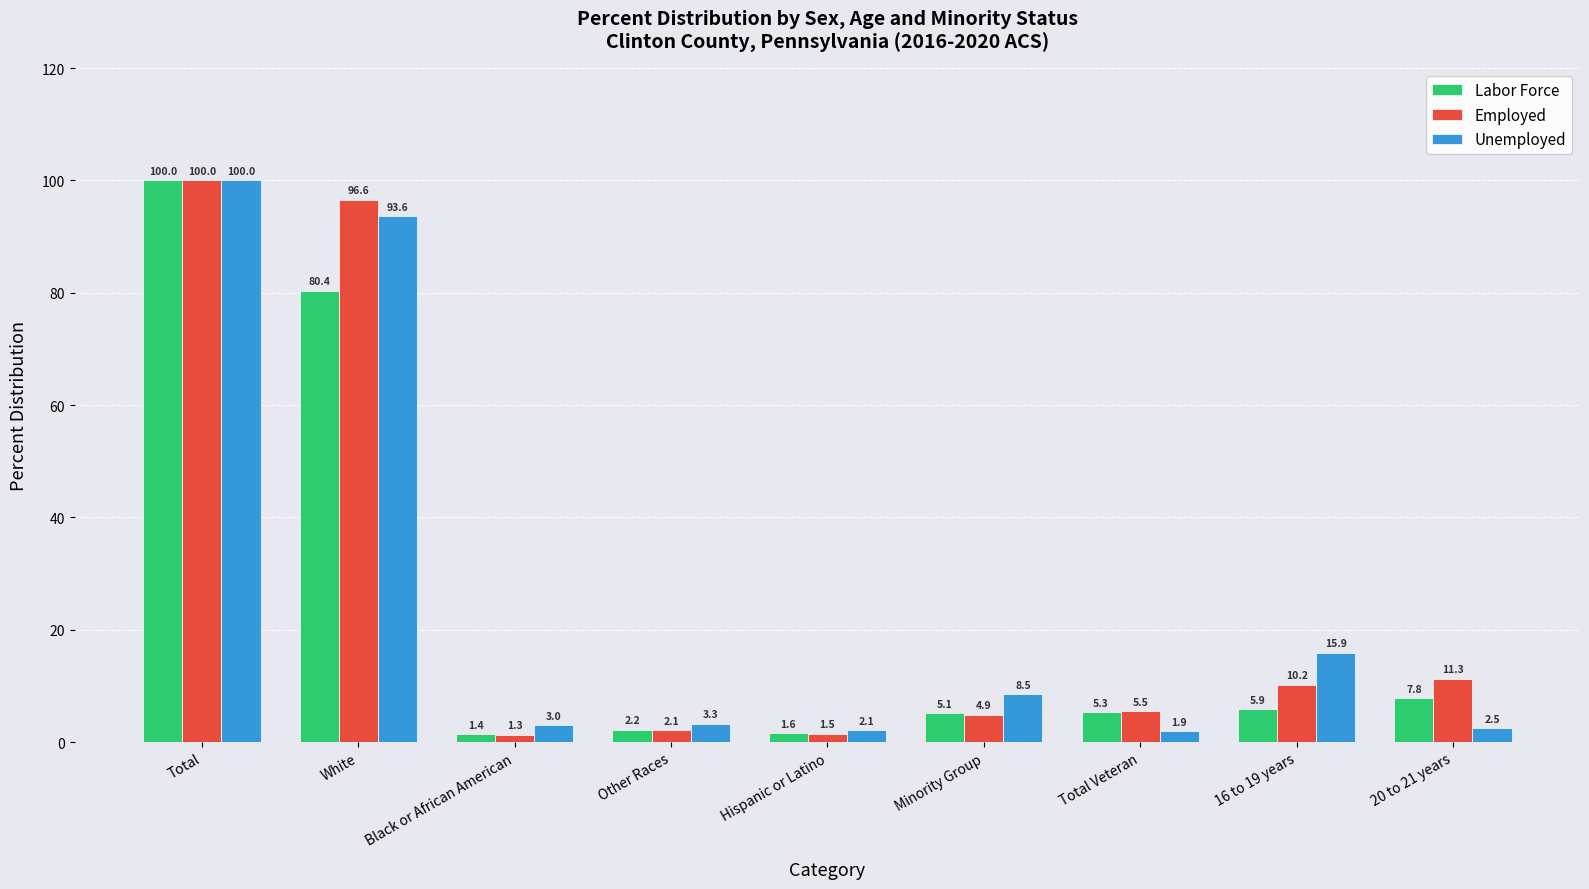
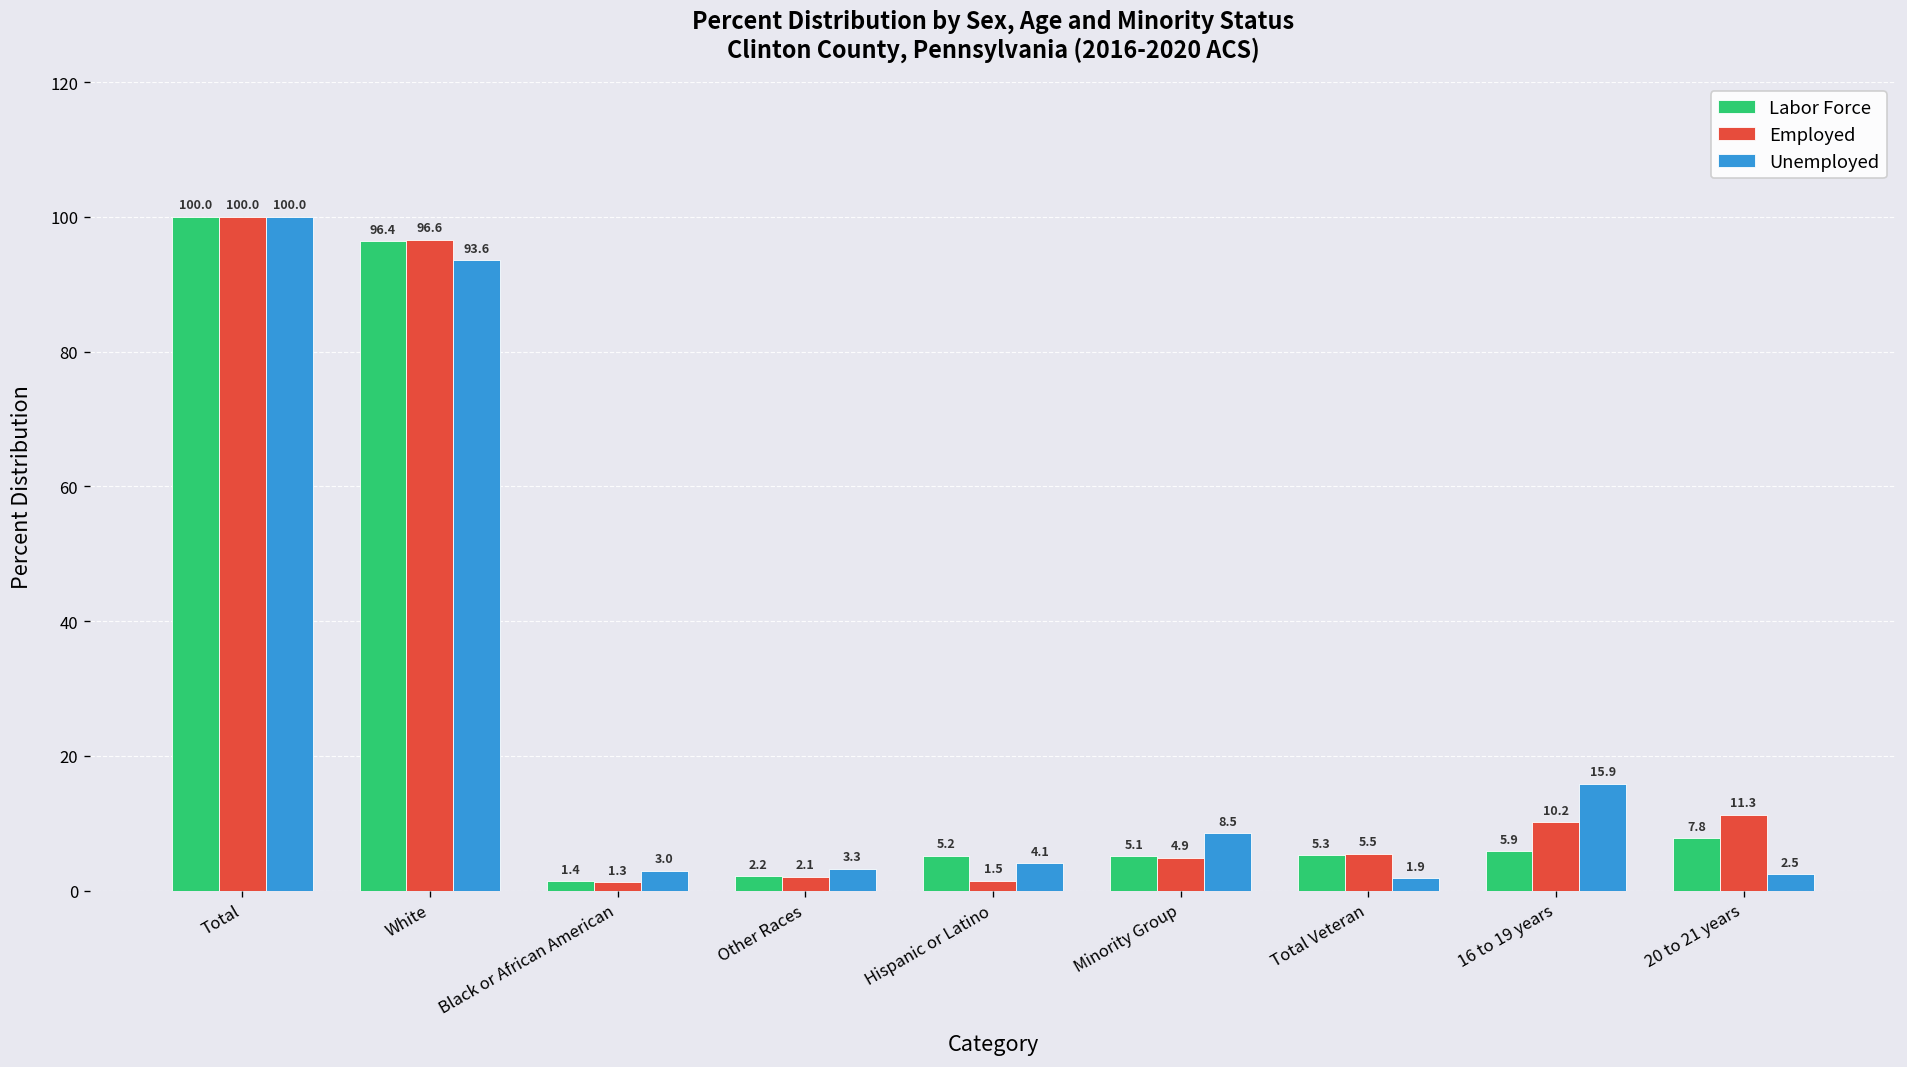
Labor Force, White: 80.4 -> 96.4
Labor Force, Hispanic or Latino: 1.6 -> 5.2
Unemployed, Hispanic or Latino: 2.1 -> 4.1
